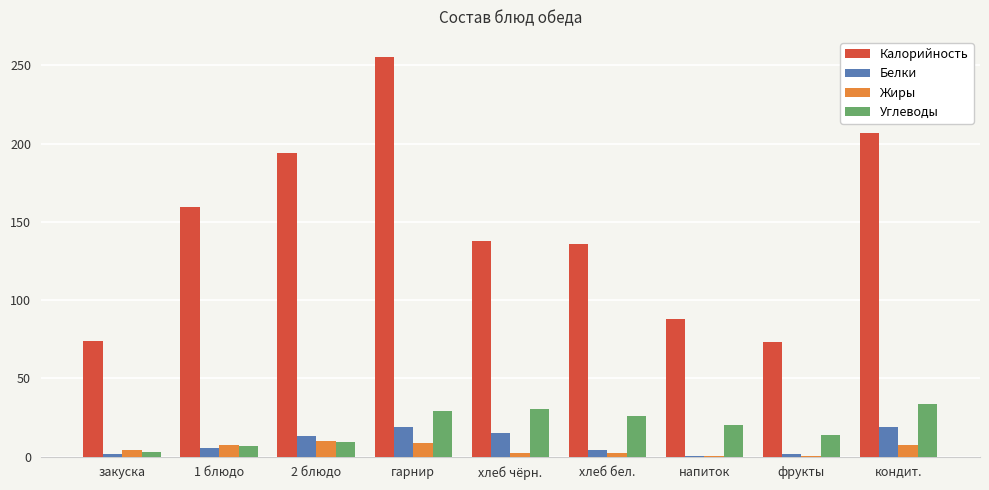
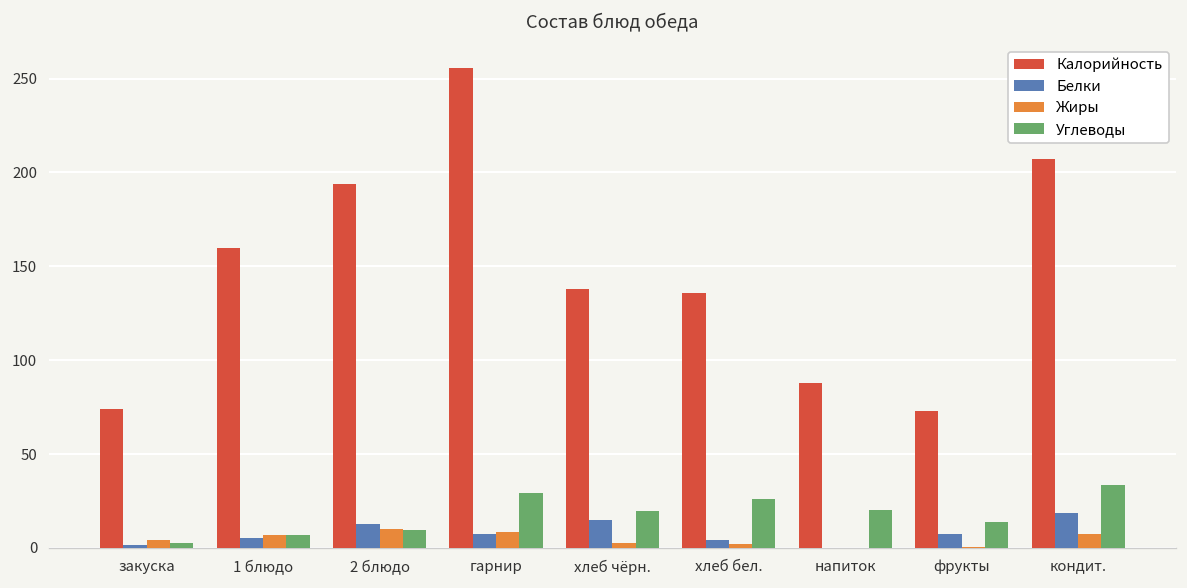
Белки, гарнир: 19 -> 7
Углеводы, хлеб чёрн.: 31 -> 19
Белки, фрукты: 2 -> 8
